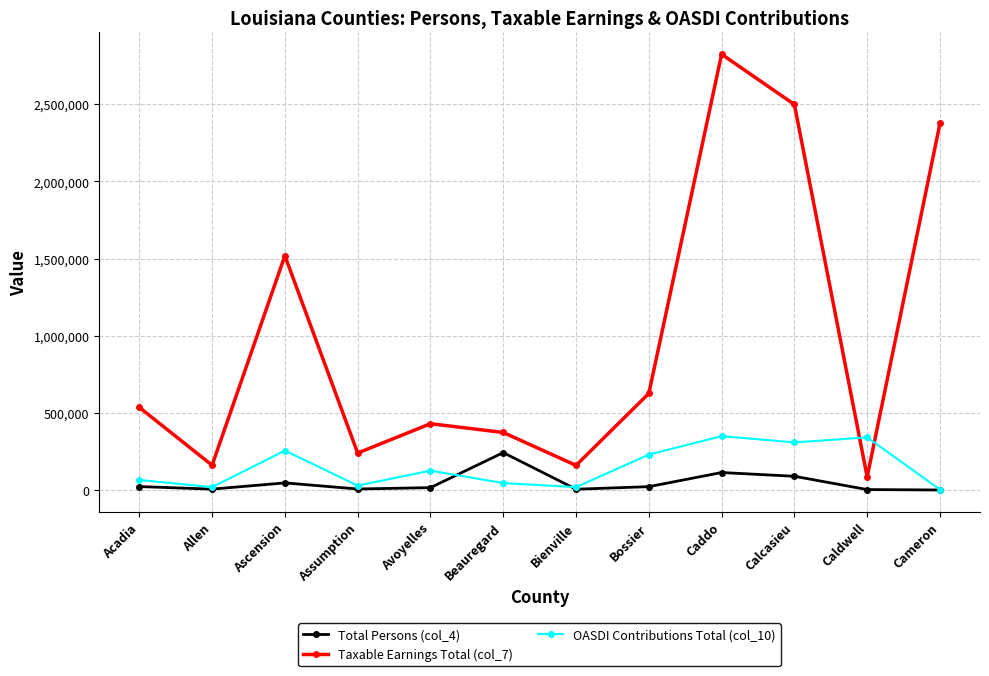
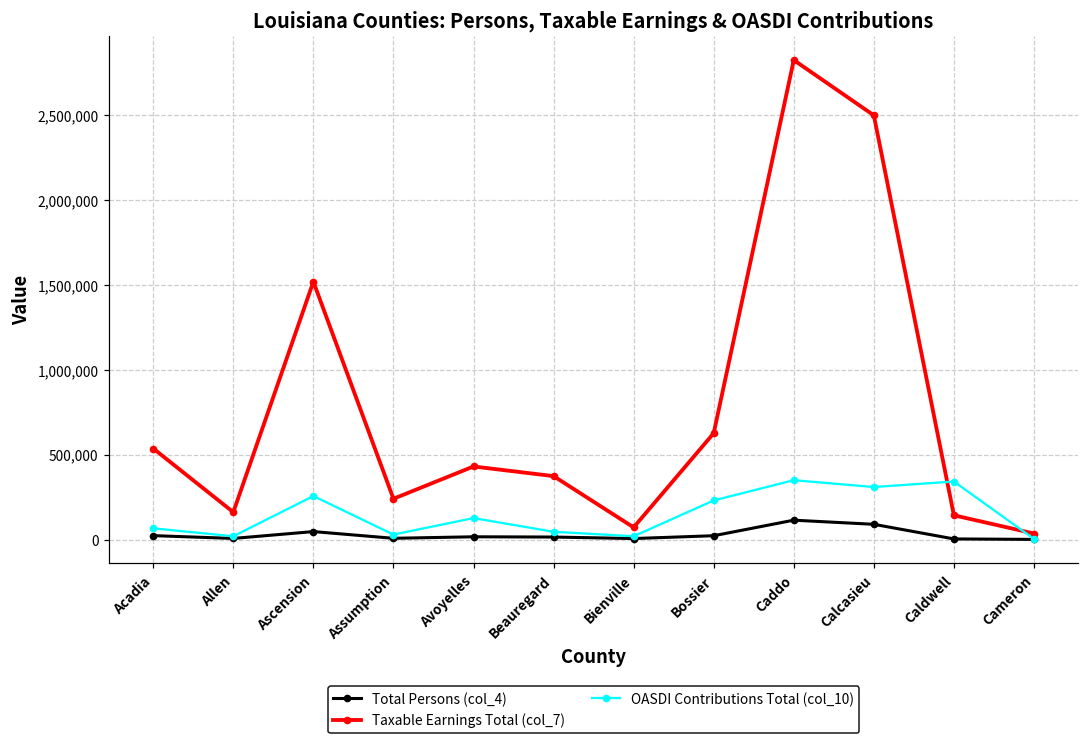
Total Persons (col_4), Beauregard: 240,000 -> 20,000
Taxable Earnings Total (col_7), Bienville: 160,000 -> 70,000
Taxable Earnings Total (col_7), Caldwell: 90,000 -> 140,000
Taxable Earnings Total (col_7), Cameron: 2,370,000 -> 40,000
